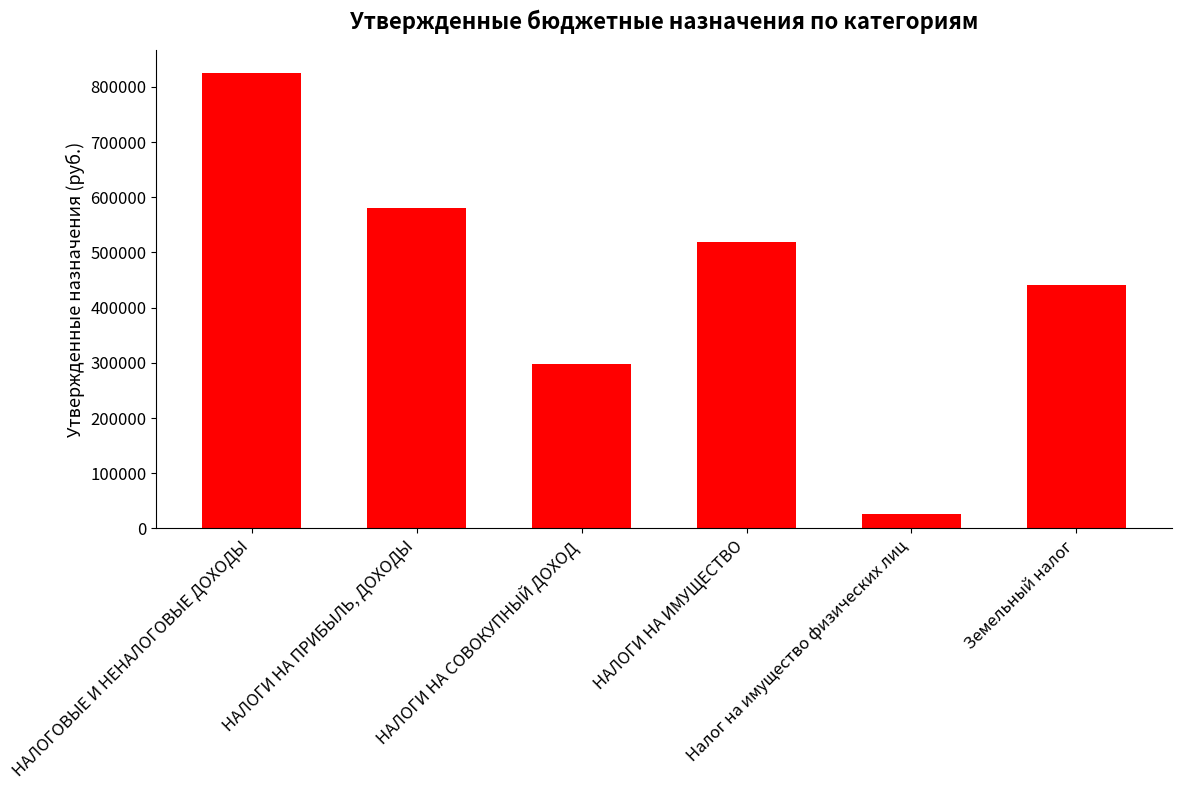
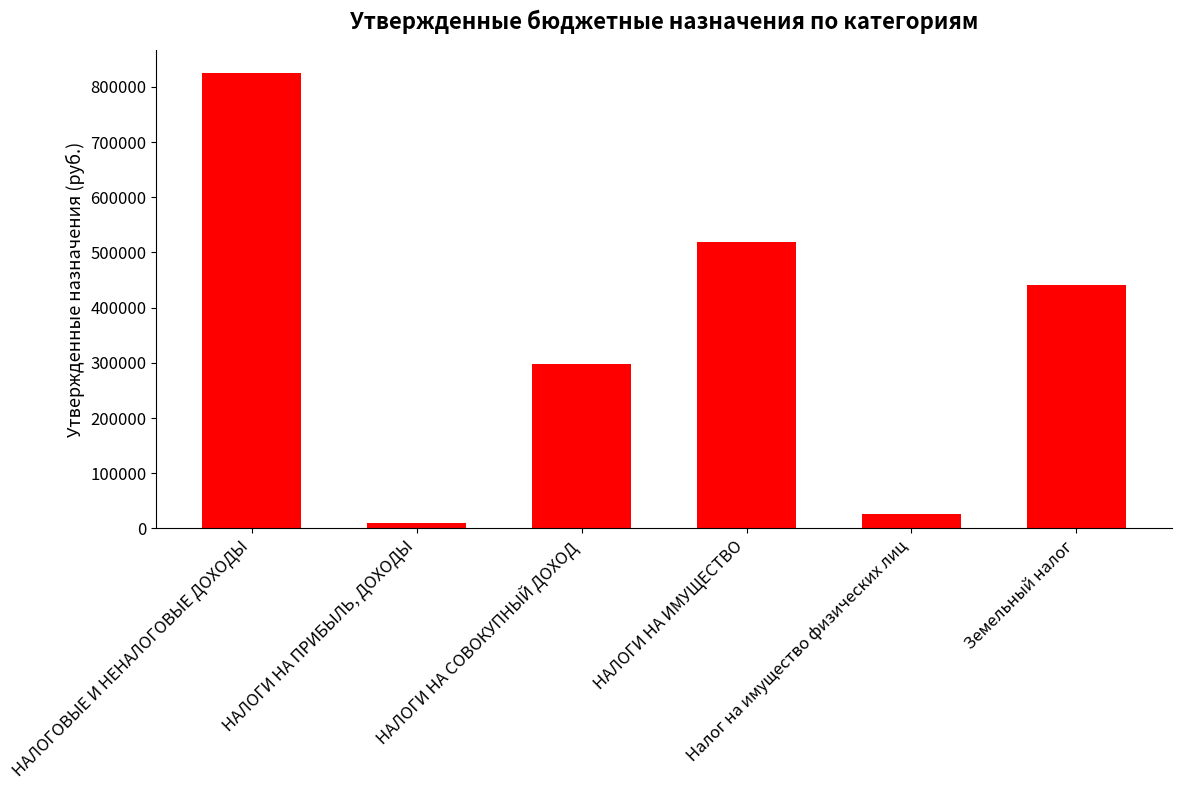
НАЛОГИ НА ПРИБЫЛЬ, ДОХОДЫ: 580000 -> 10000
